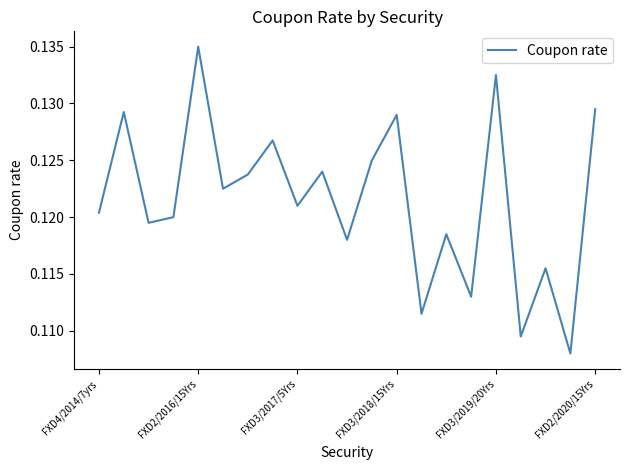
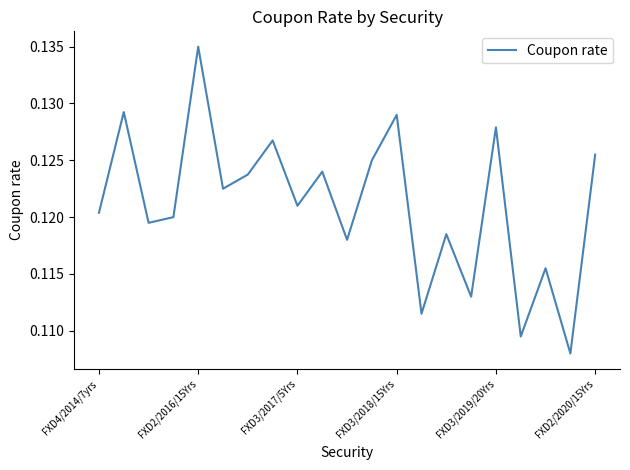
FXD3/2019/20Yrs: 0.1325 -> 0.1279
FXD2/2020/15Yrs: 0.1295 -> 0.1255
